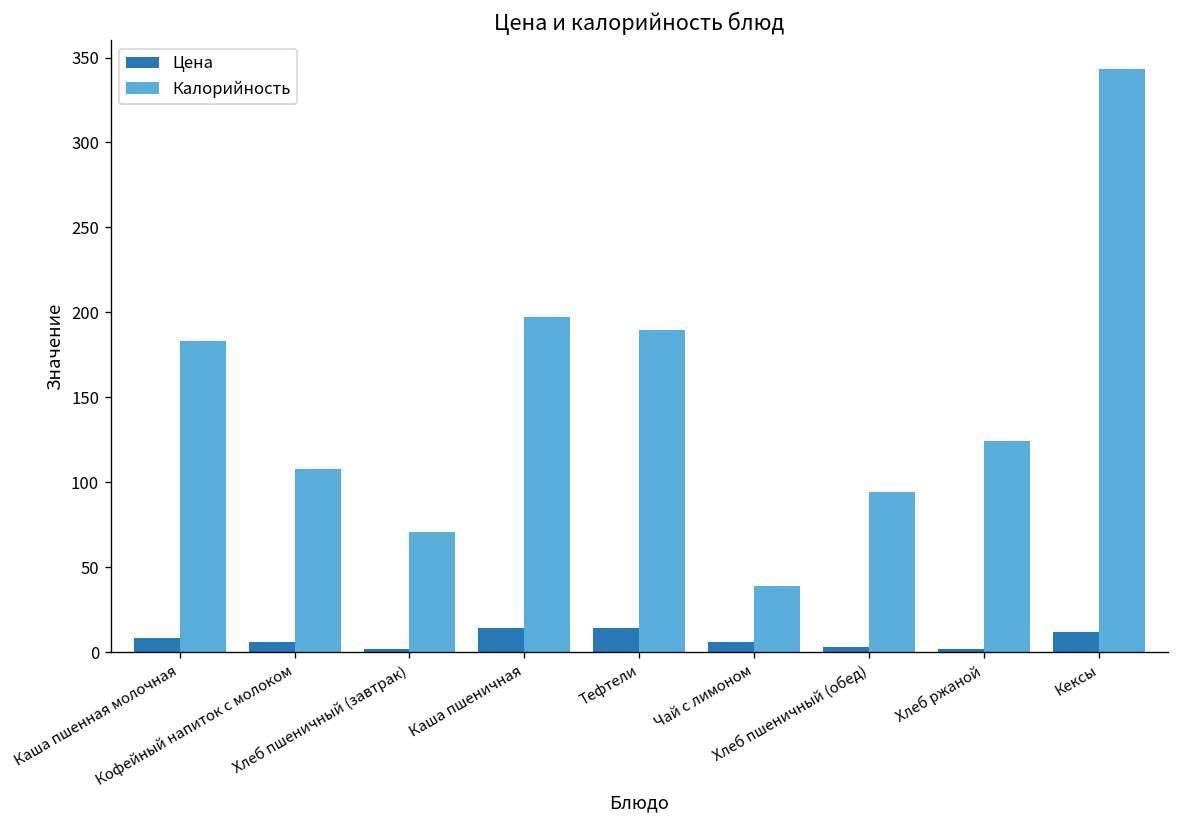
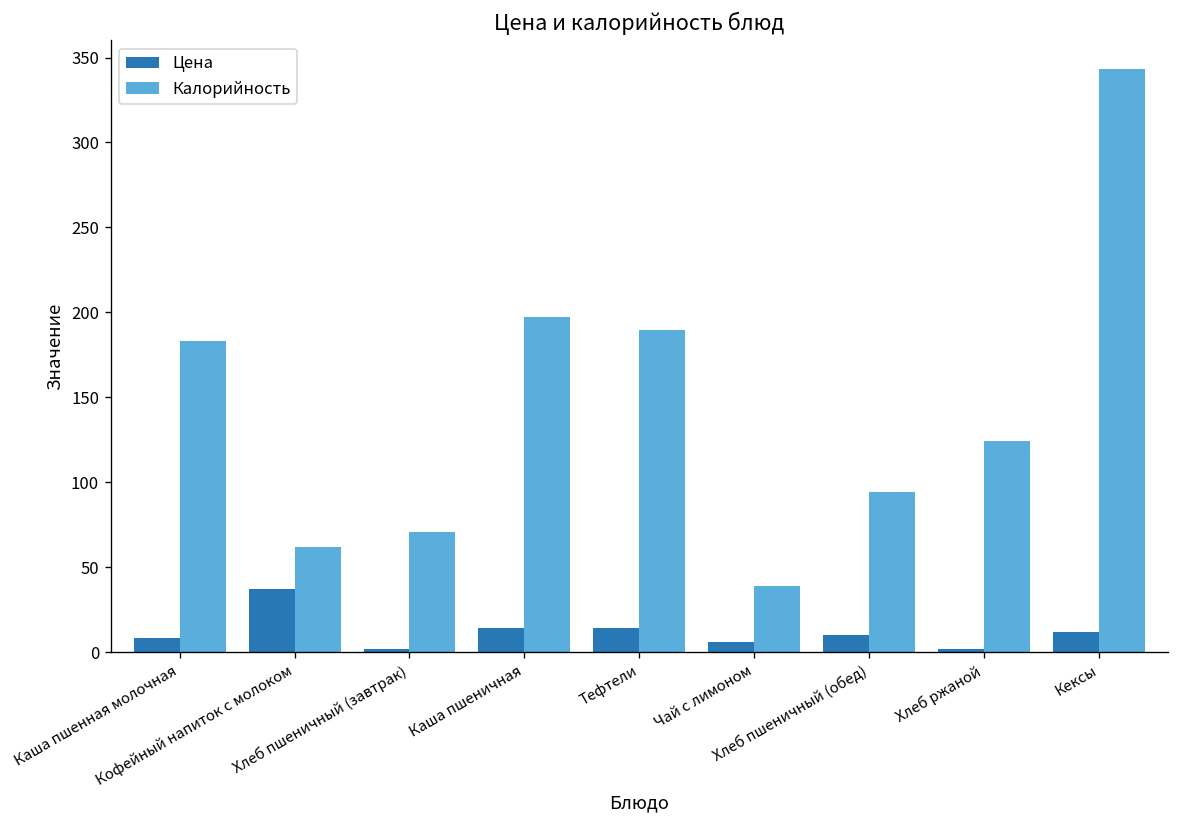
Цена, Кофейный напиток с молоком: 6 -> 37
Калорийность, Кофейный напиток с молоком: 108 -> 62
Цена, Хлеб пшеничный (обед): 3 -> 10
